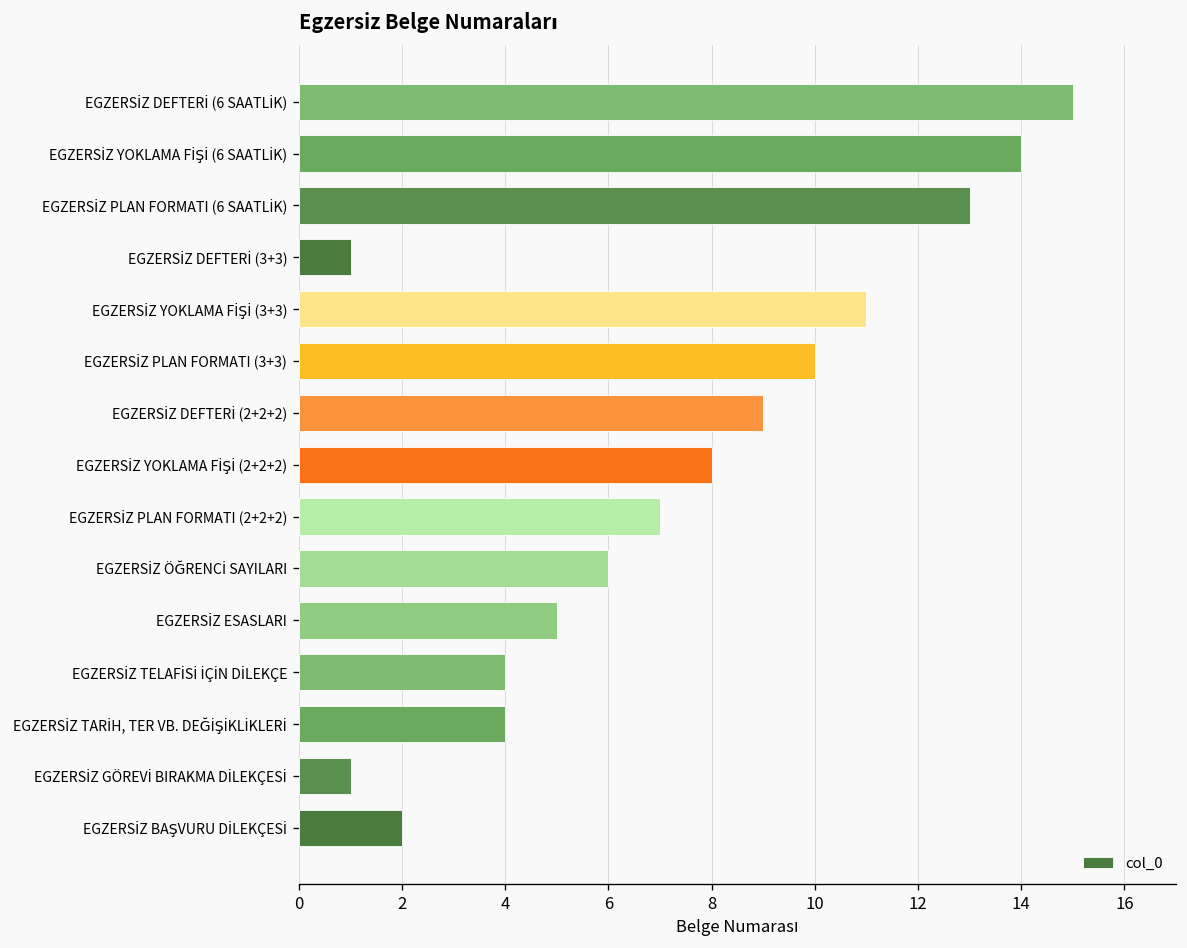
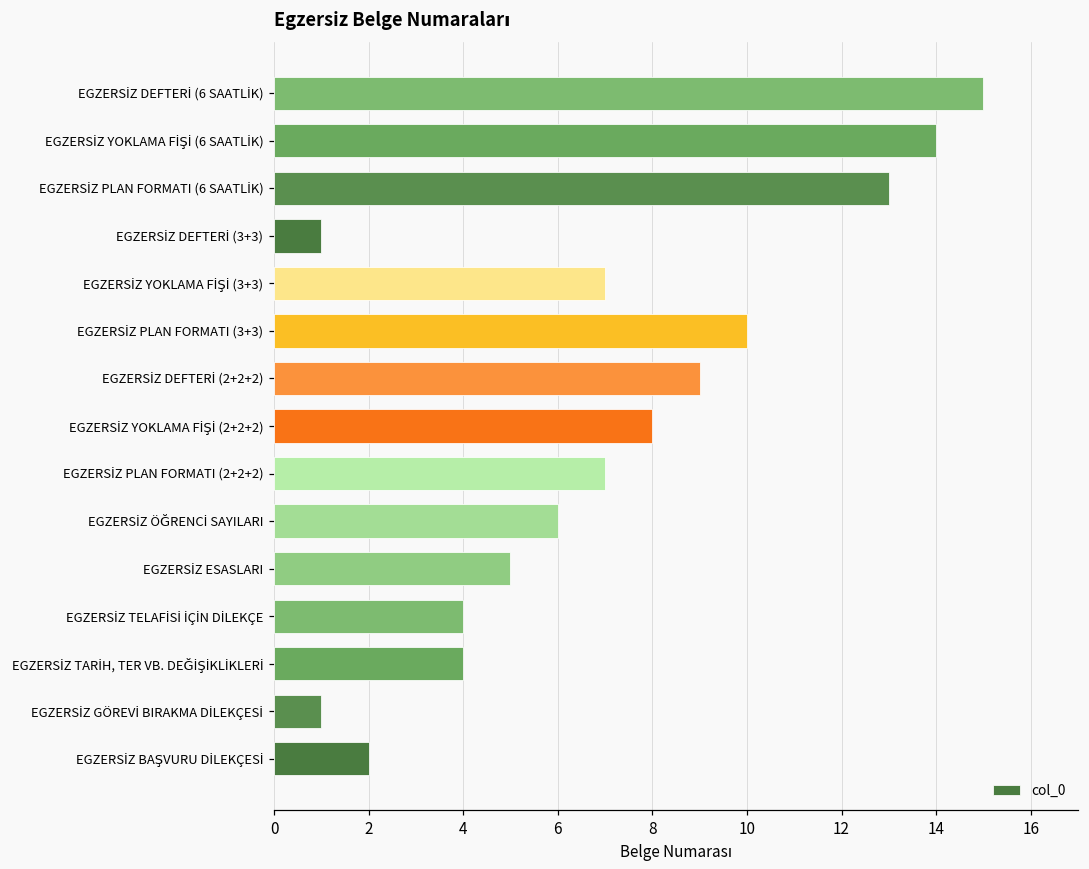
EGZERSİZ YOKLAMA FİŞİ (3+3): 11 -> 7
